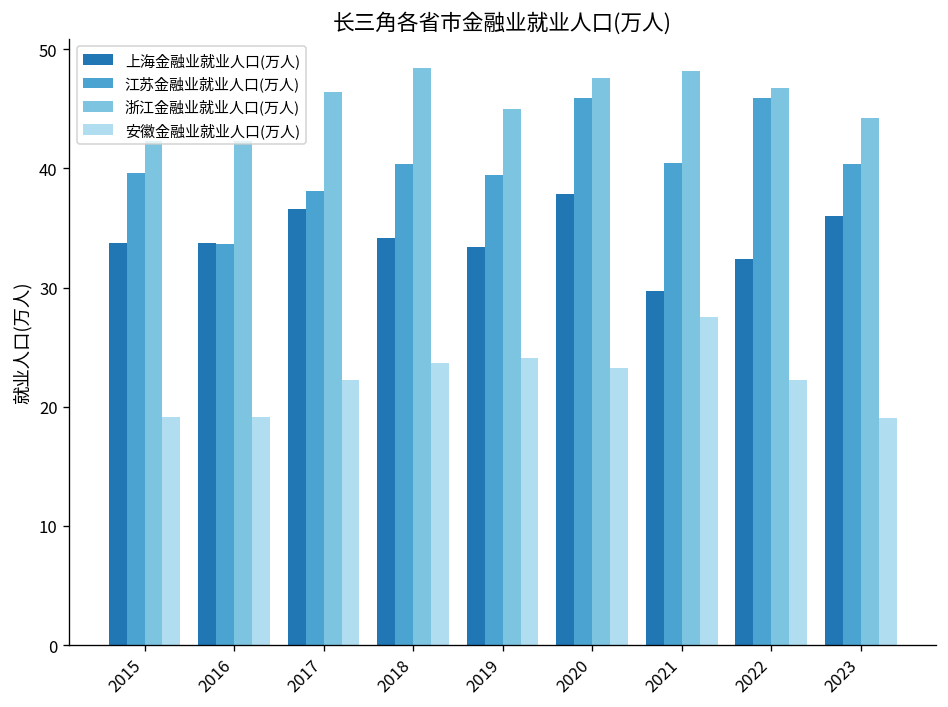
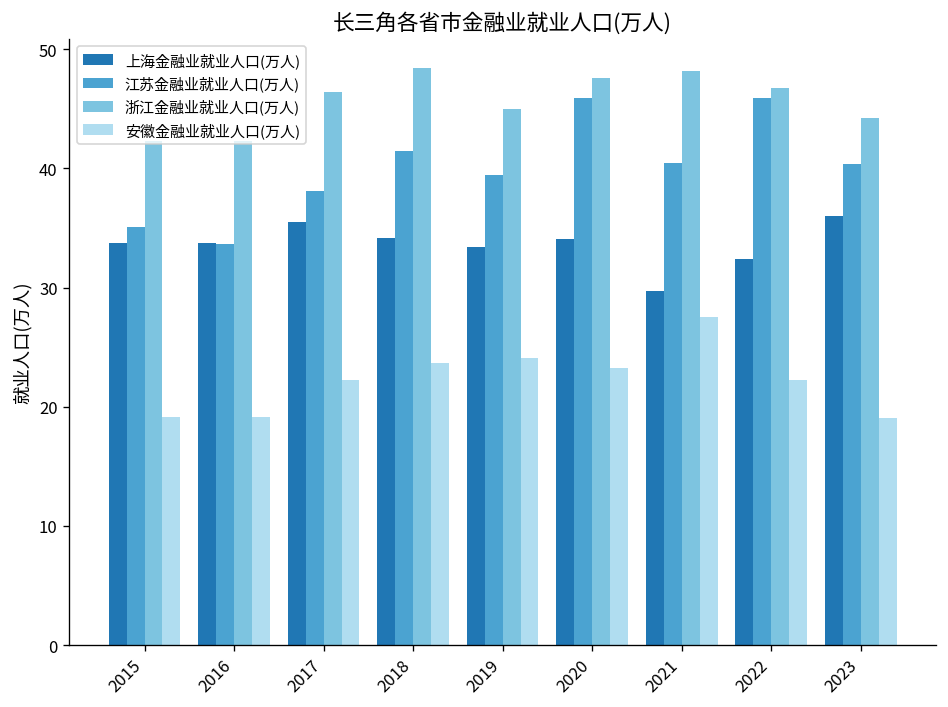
江苏金融业就业人口(万人), 2015: 40 -> 35
上海金融业就业人口(万人), 2017: 37 -> 36
江苏金融业就业人口(万人), 2018: 40 -> 41
上海金融业就业人口(万人), 2020: 38 -> 34
